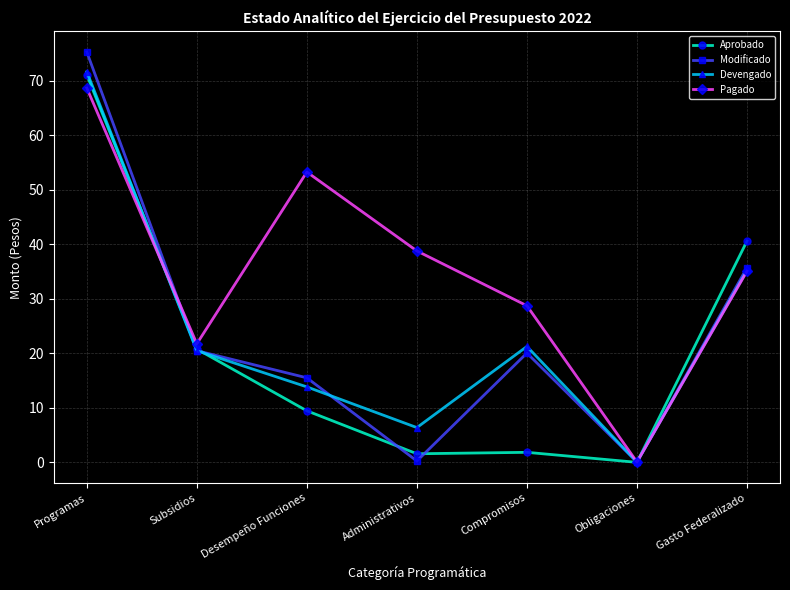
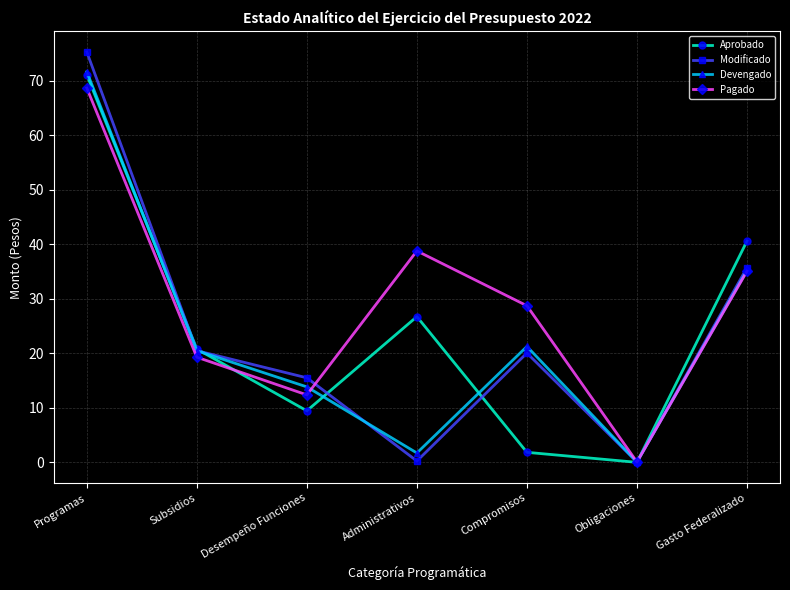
Pagado, Subsidios: 22 -> 19
Pagado, Desempeño Funciones: 53 -> 12
Aprobado, Administrativos: 2 -> 27
Devengado, Administrativos: 6 -> 2
